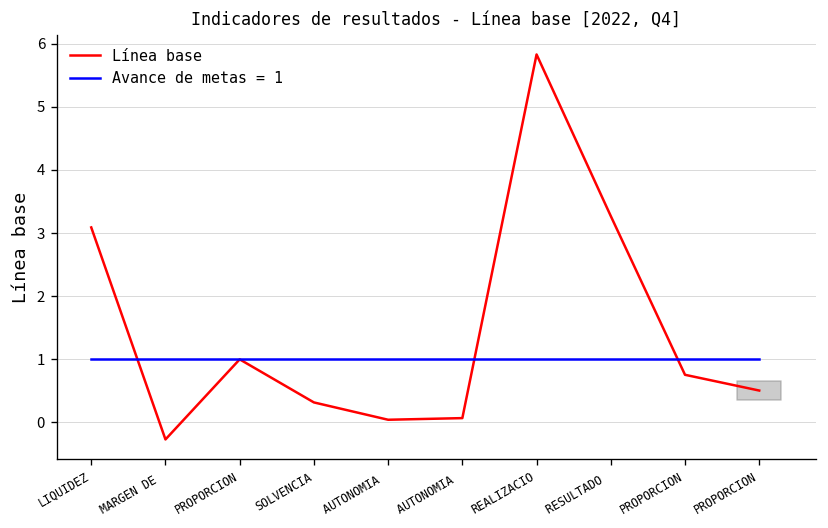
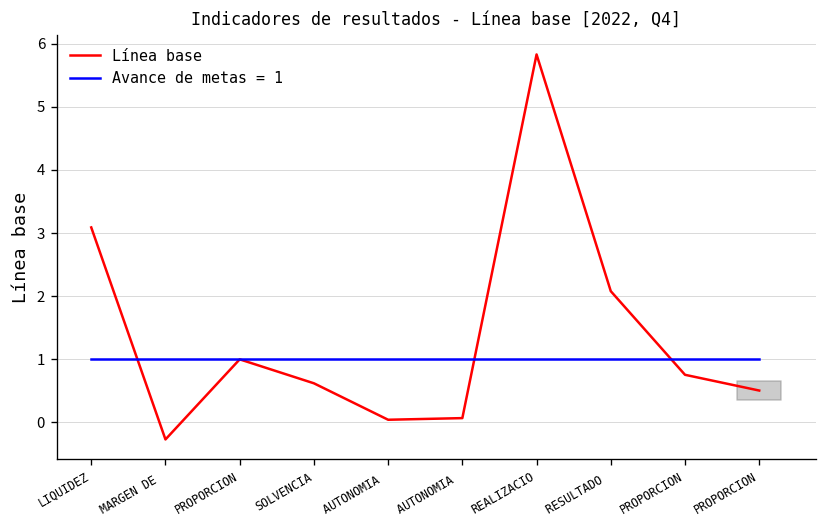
Línea base, SOLVENCIA: 0.3 -> 0.6
Línea base, RESULTADO: 3.3 -> 2.1
